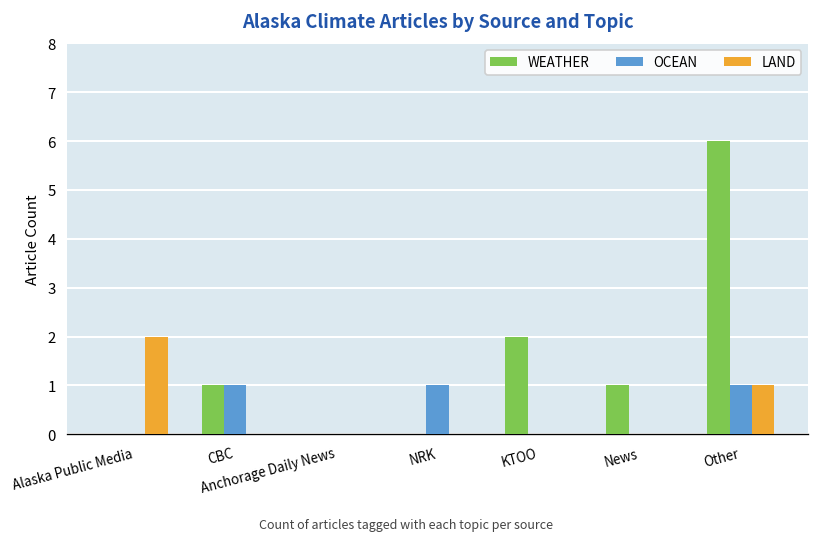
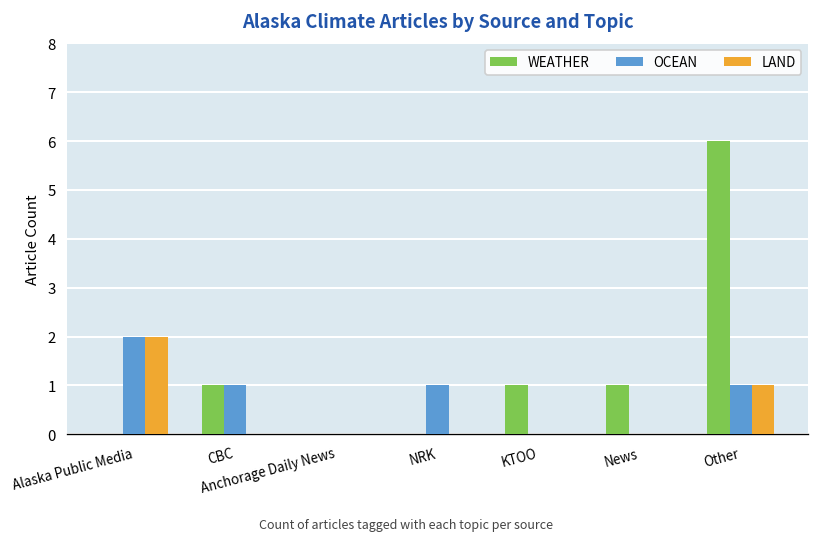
OCEAN, Alaska Public Media: 0 -> 2
WEATHER, KTOO: 2 -> 1
